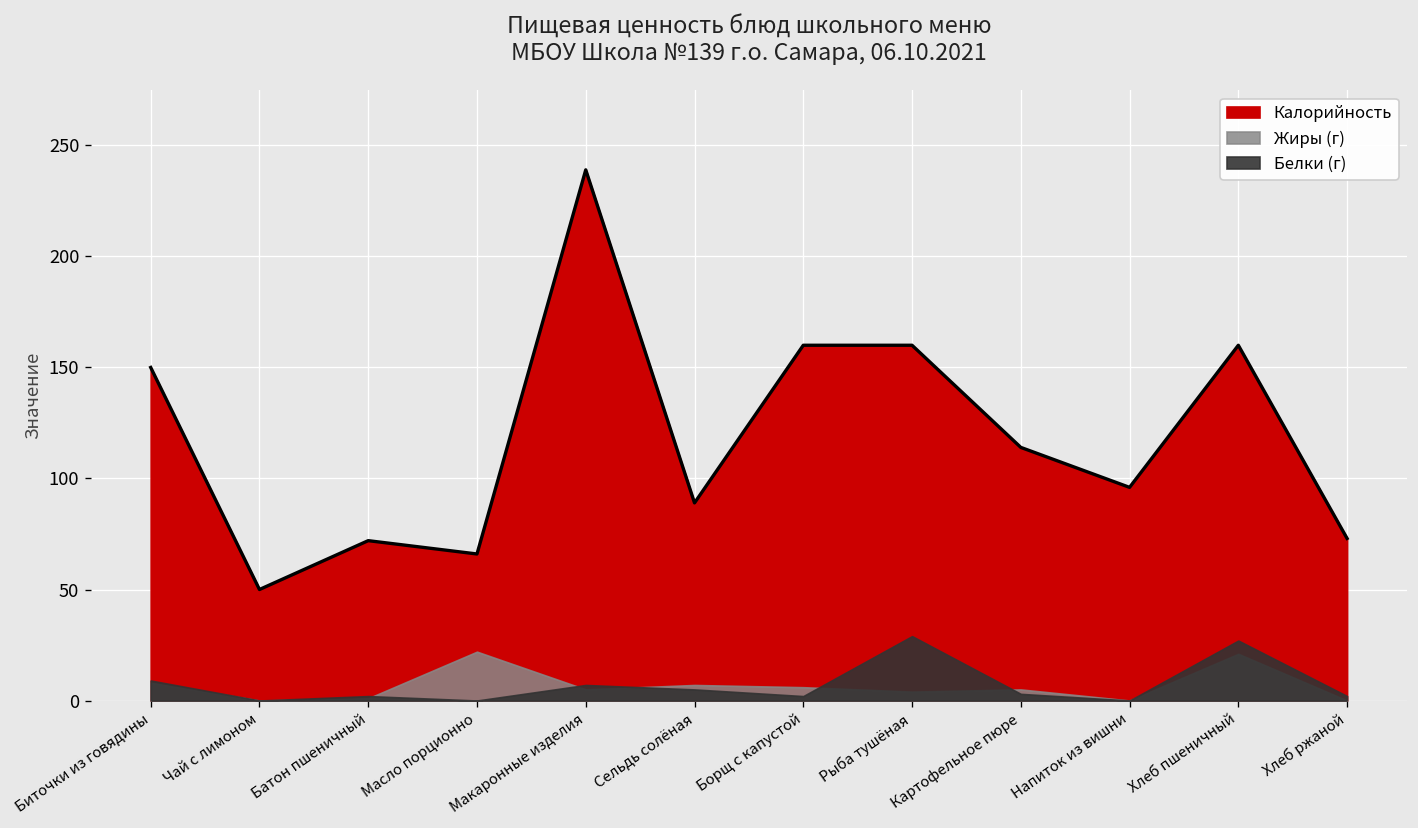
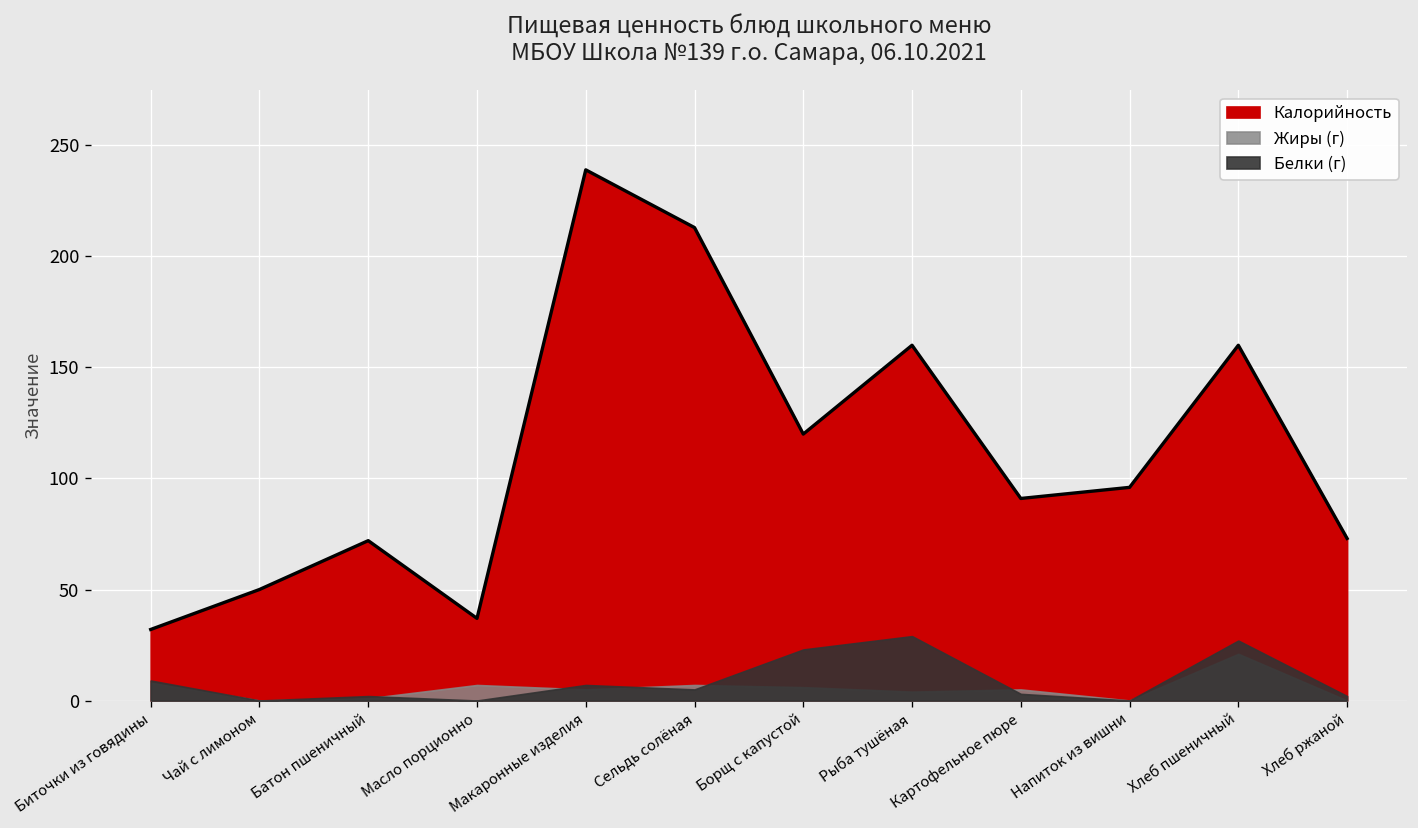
Калорийность, Биточки из говядины: 150 -> 32
Калорийность, Масло порционно: 66 -> 37
Жиры (г), Масло порционно: 22 -> 7
Калорийность, Сельдь солёная: 89 -> 213
Калорийность, Борщ с капустой: 160 -> 120
Белки (г), Борщ с капустой: 2 -> 23
Калорийность, Картофельное пюре: 114 -> 91
